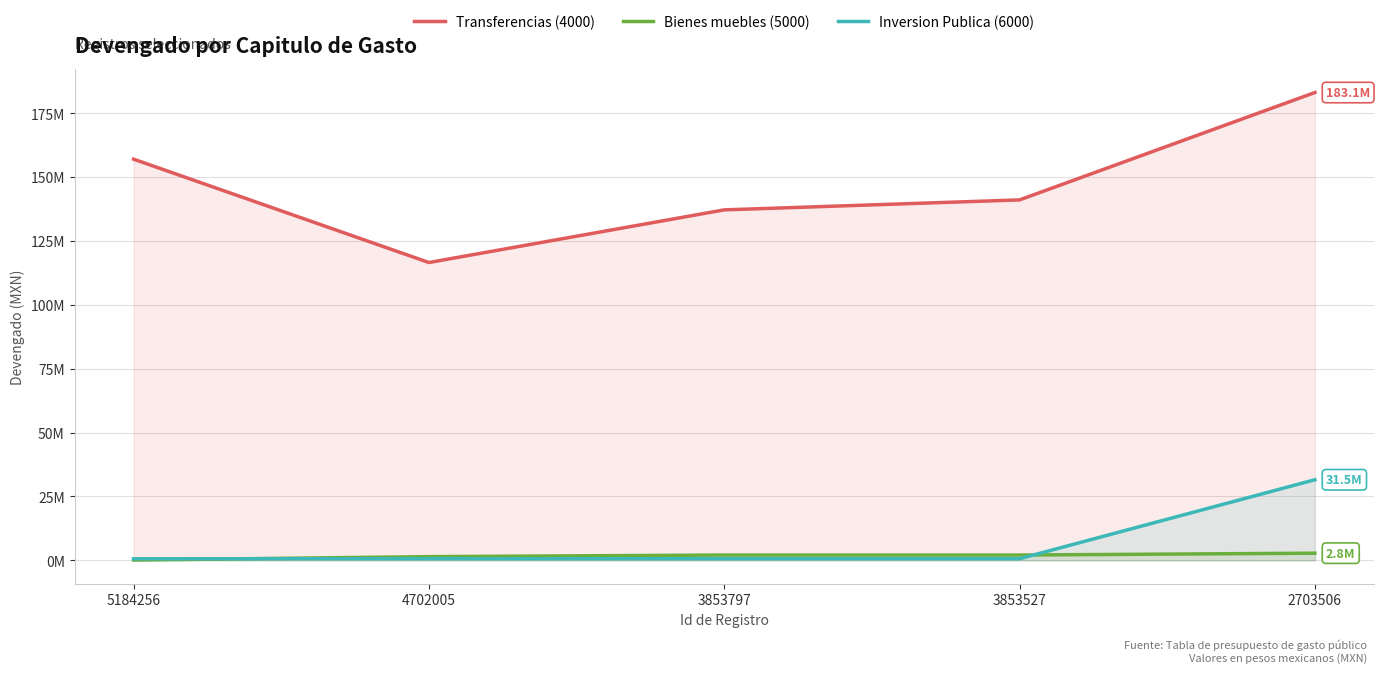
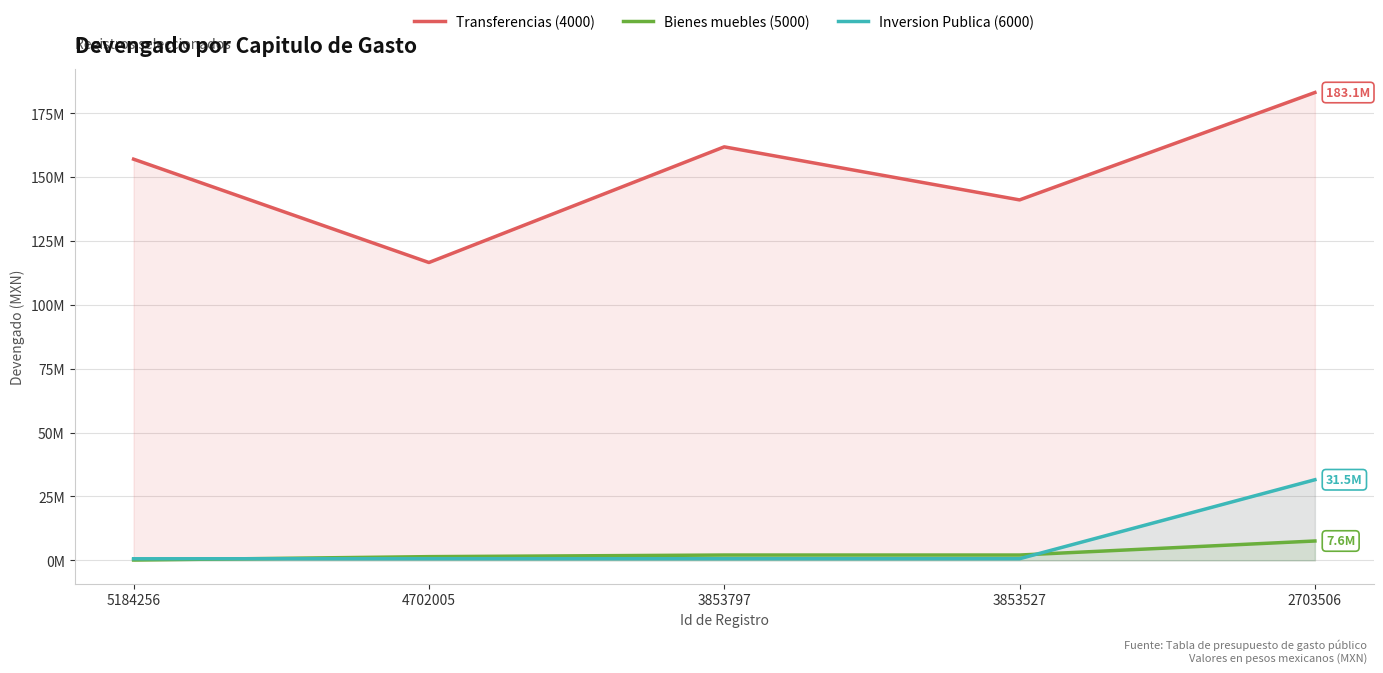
Transferencias (4000), 3853797: 137000000 -> 162000000
Bienes muebles (5000), 2703506: 2.8M -> 7.6M
